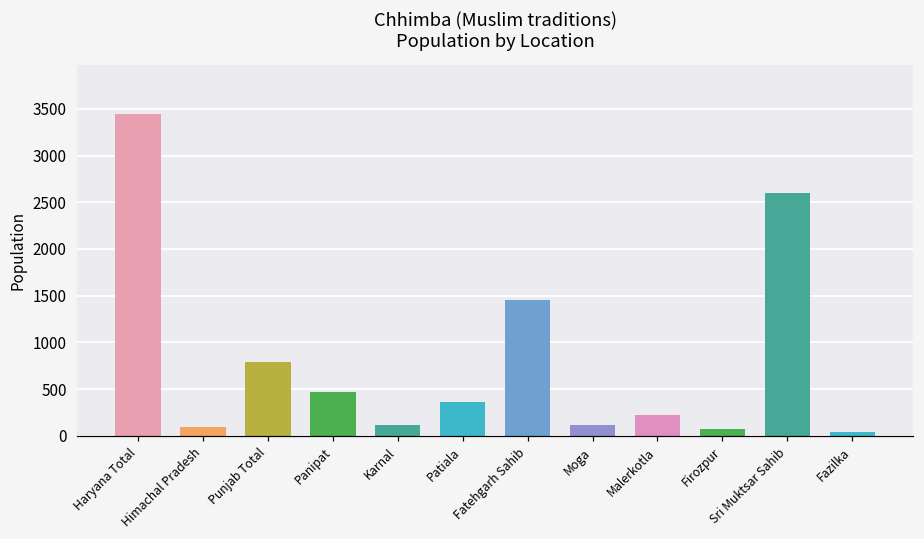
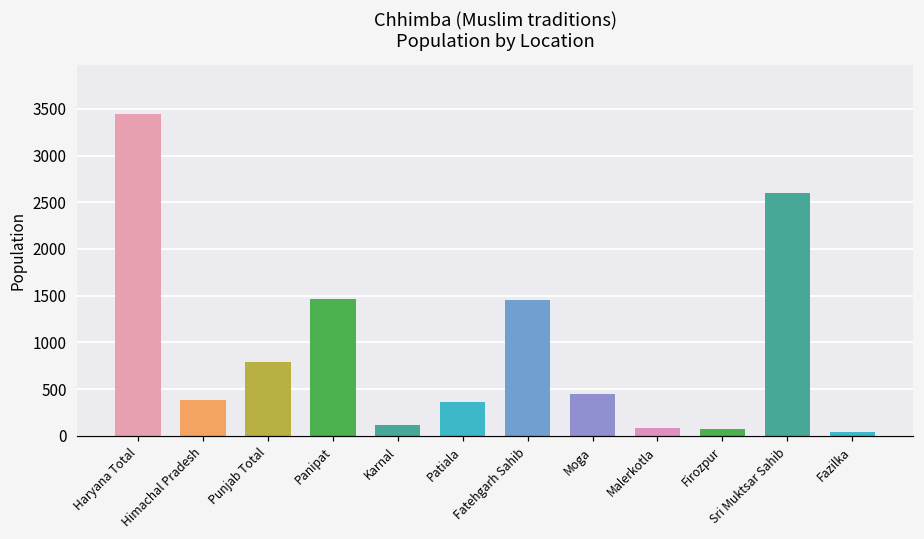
Himachal Pradesh: 100 -> 400
Panipat: 500 -> 1500
Moga: 100 -> 400
Malerkotla: 200 -> 100
